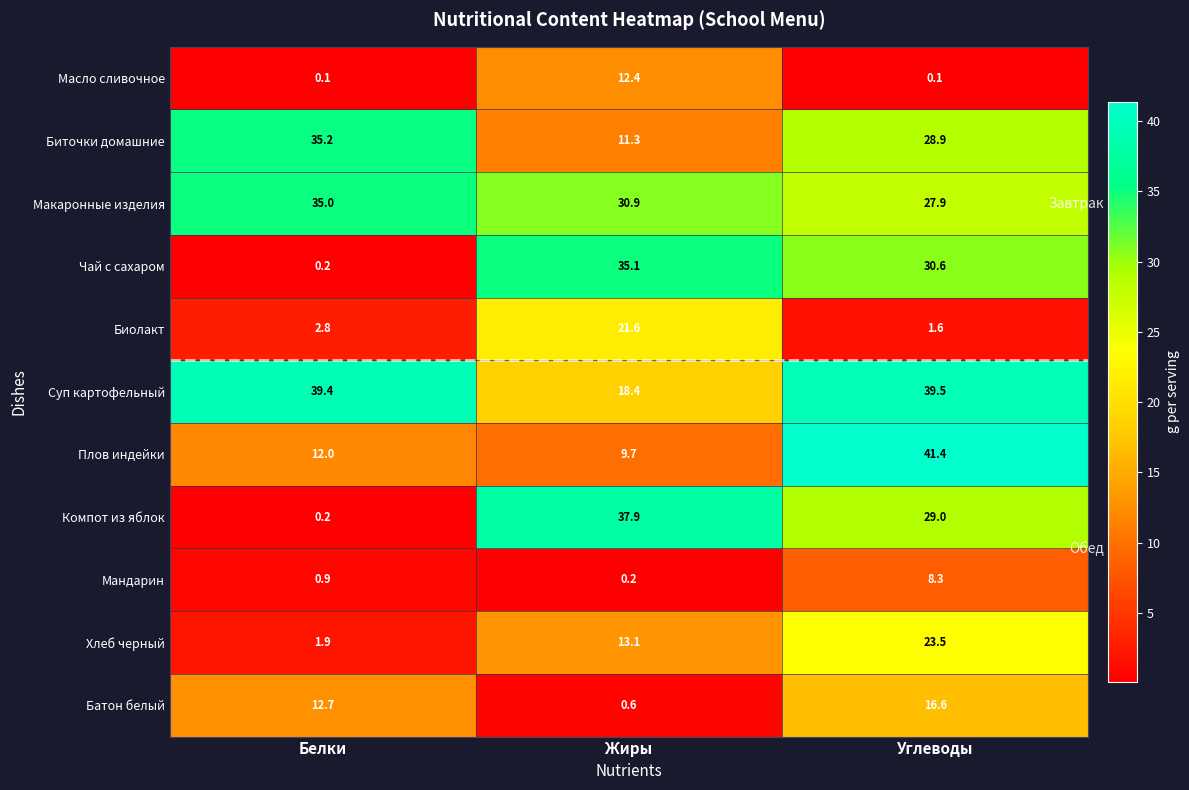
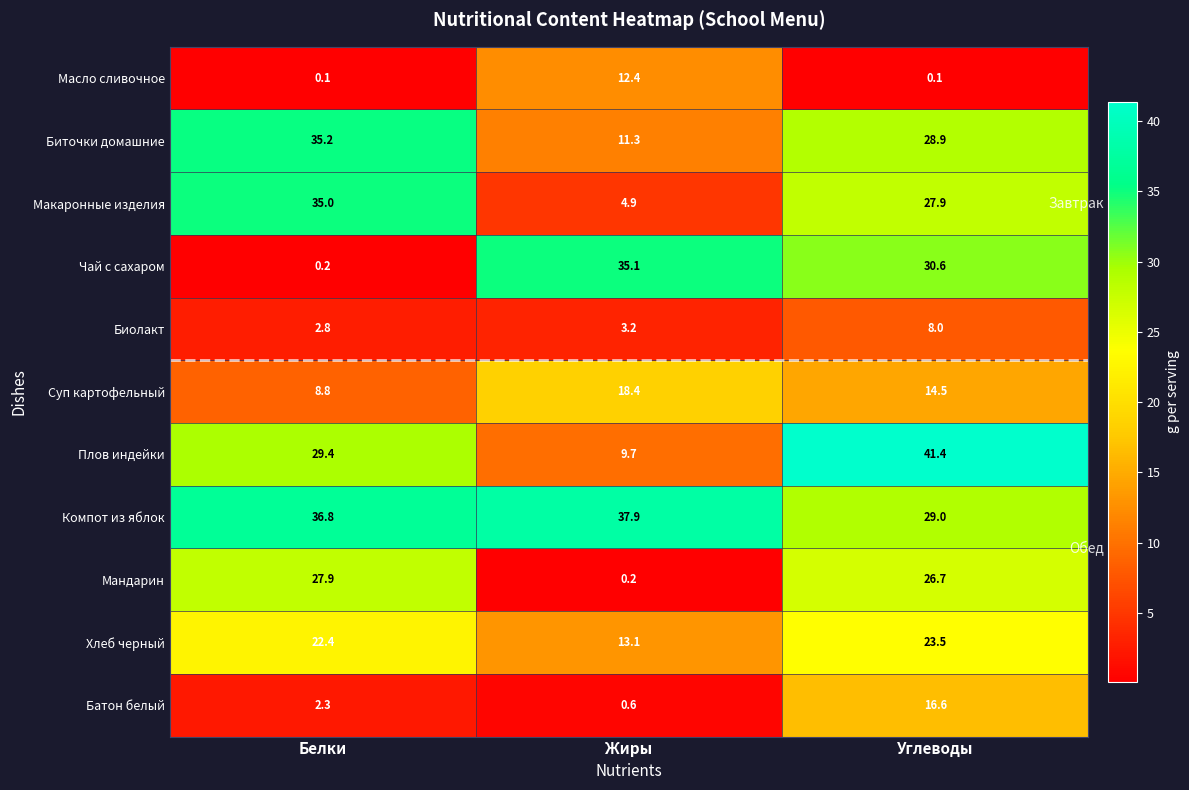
Макаронные изделия, Жиры: 30.9 -> 4.9
Биолакт, Жиры: 21.6 -> 3.2
Биолакт, Углеводы: 1.6 -> 8.0
Суп картофельный, Белки: 39.4 -> 8.8
Суп картофельный, Углеводы: 39.5 -> 14.5
Плов индейки, Белки: 12.0 -> 29.4
Компот из яблок, Белки: 0.2 -> 36.8
Мандарин, Белки: 0.9 -> 27.9
Мандарин, Углеводы: 8.3 -> 26.7
Хлеб черный, Белки: 1.9 -> 22.4
Батон белый, Белки: 12.7 -> 2.3
